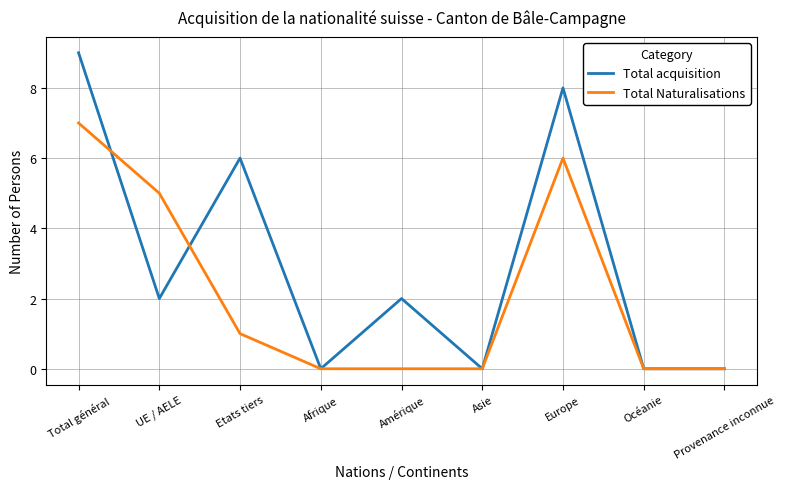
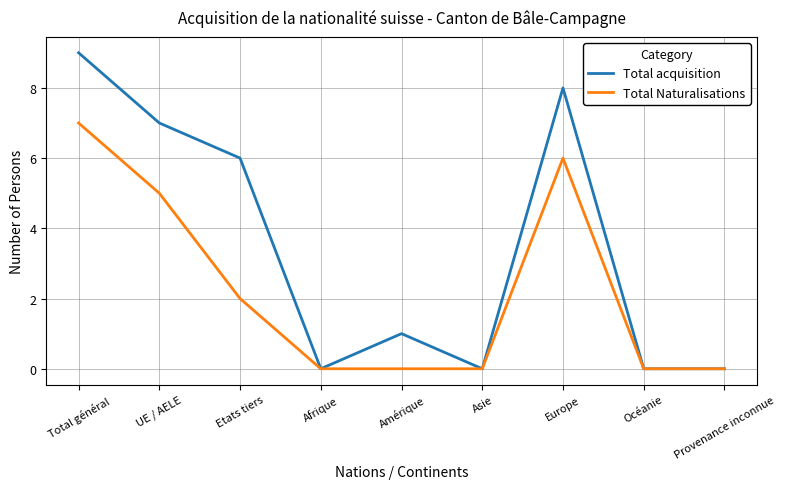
Total acquisition, UE / AELE: 2 -> 7
Total Naturalisations, Etats tiers: 1 -> 2
Total acquisition, Amérique: 2 -> 1
